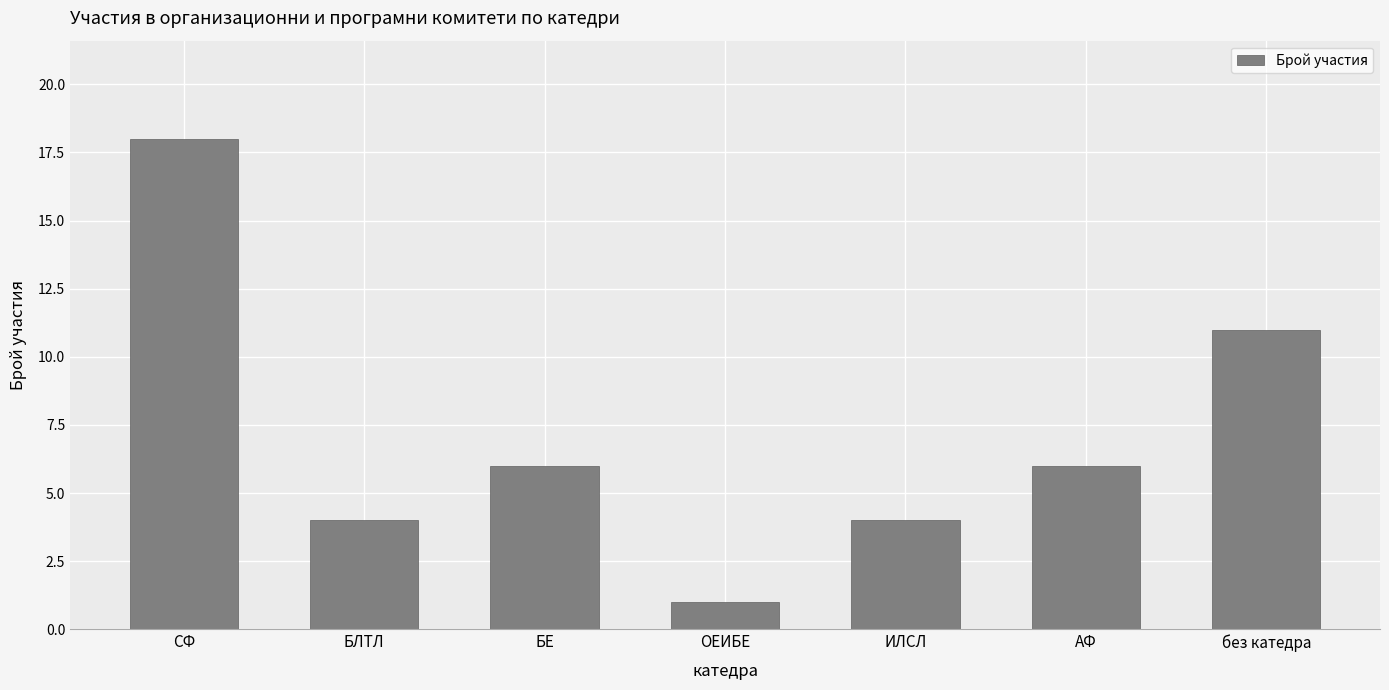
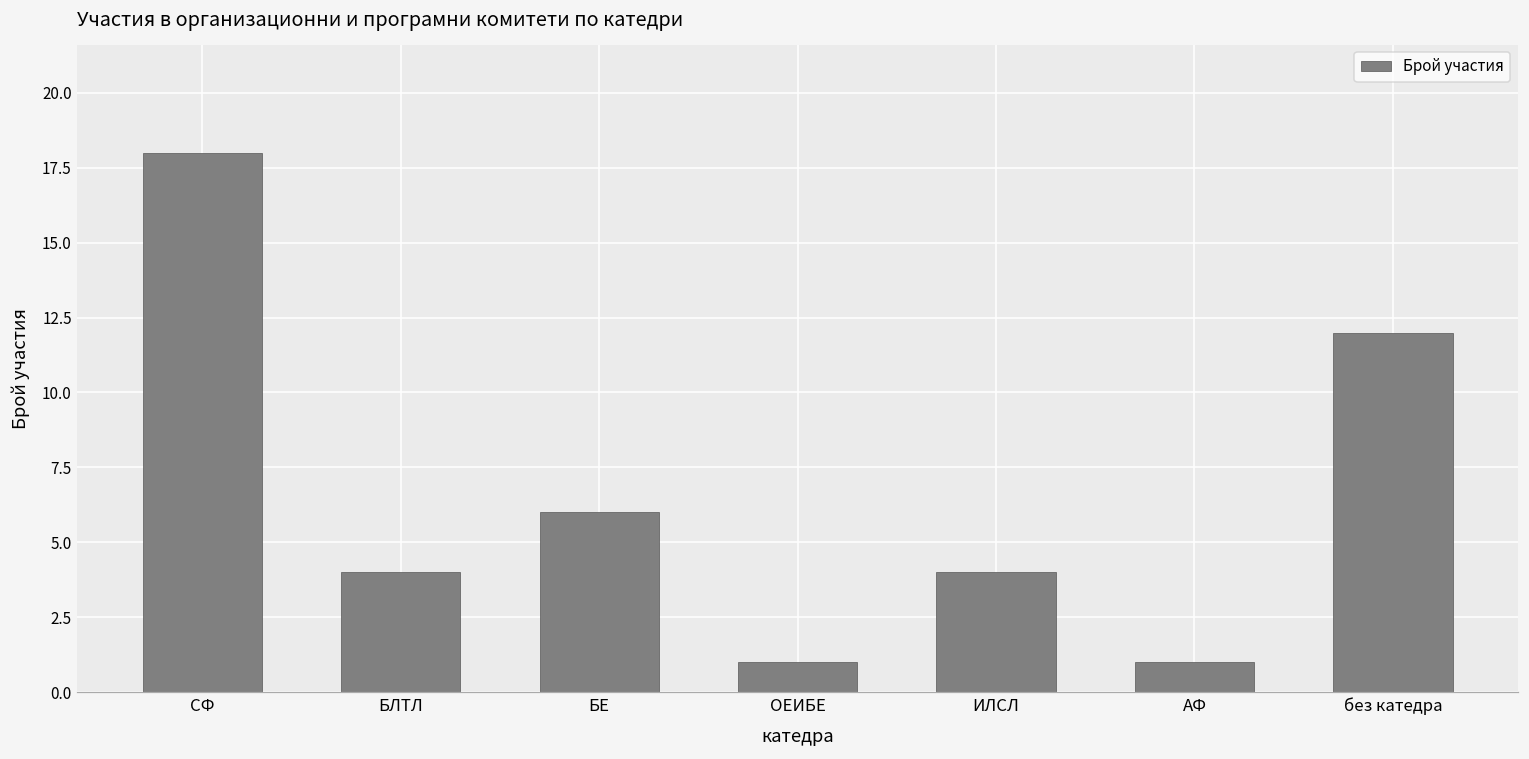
АФ: 6 -> 1
без катедра: 11 -> 12
